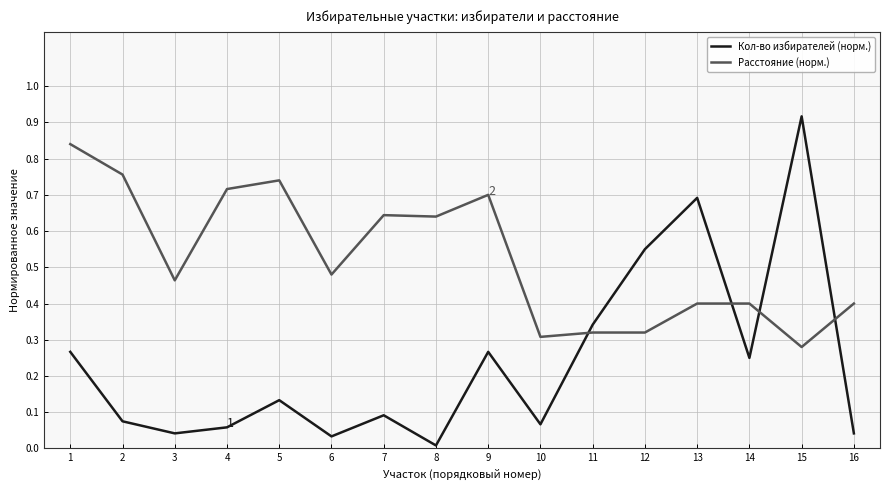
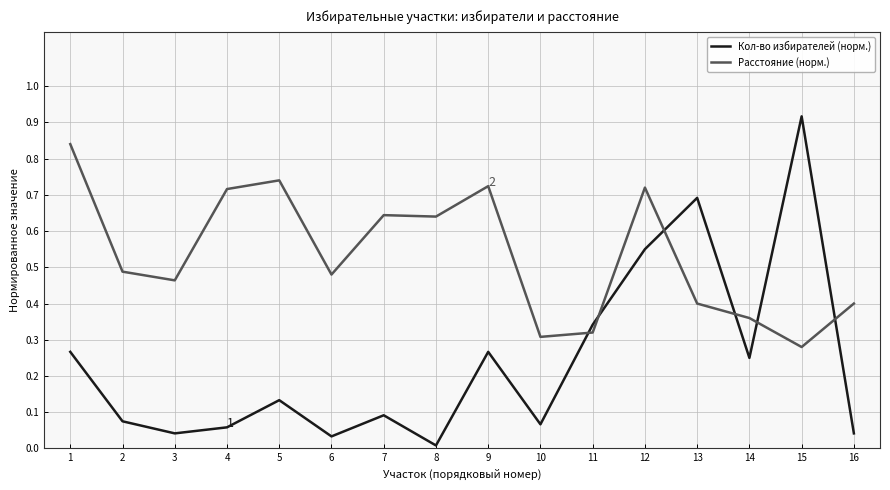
Расстояние (норм.), 2: 0.76 -> 0.49
Расстояние (норм.), 9: 0.70 -> 0.72
Расстояние (норм.), 12: 0.32 -> 0.72
Расстояние (норм.), 14: 0.40 -> 0.36
